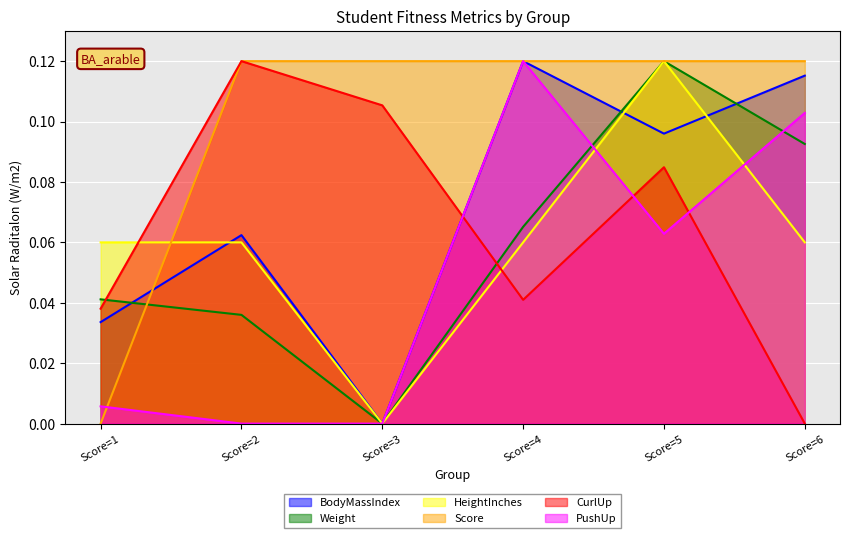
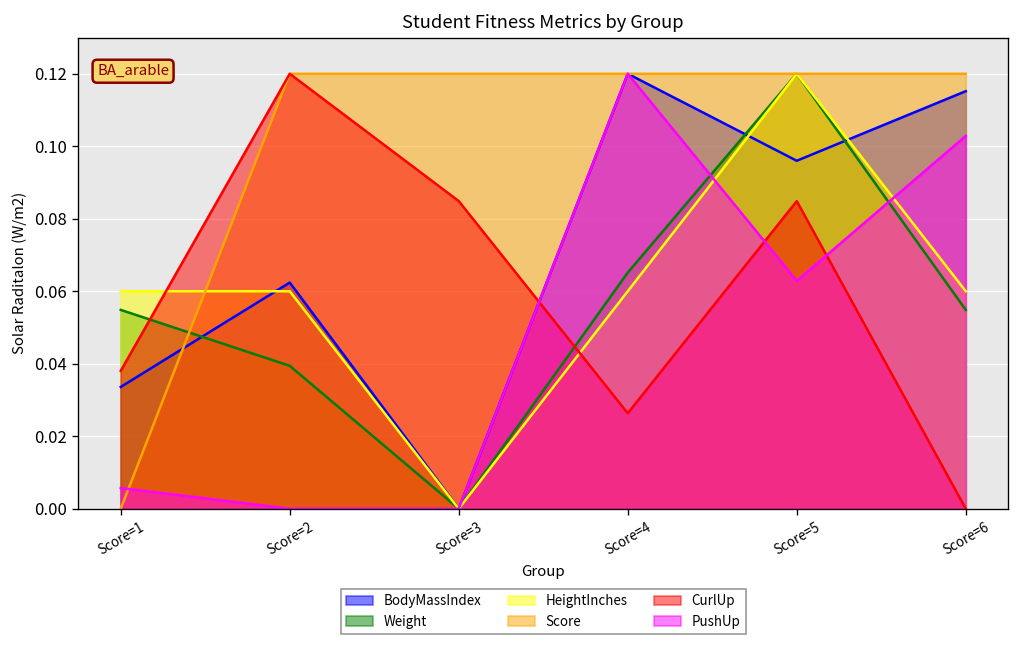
Weight, Score=1: 0.041 -> 0.055
Weight, Score=2: 0.036 -> 0.039
CurlUp, Score=3: 0.105 -> 0.085
CurlUp, Score=4: 0.041 -> 0.026
Weight, Score=6: 0.093 -> 0.055
